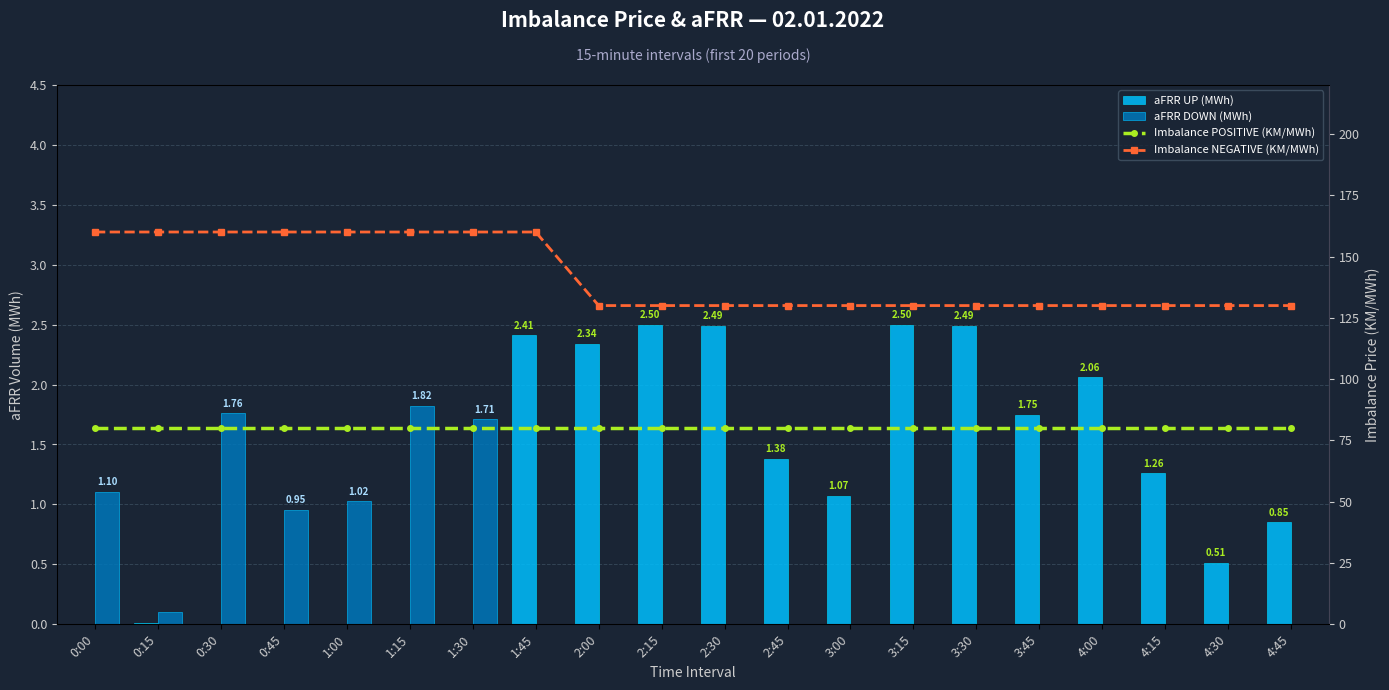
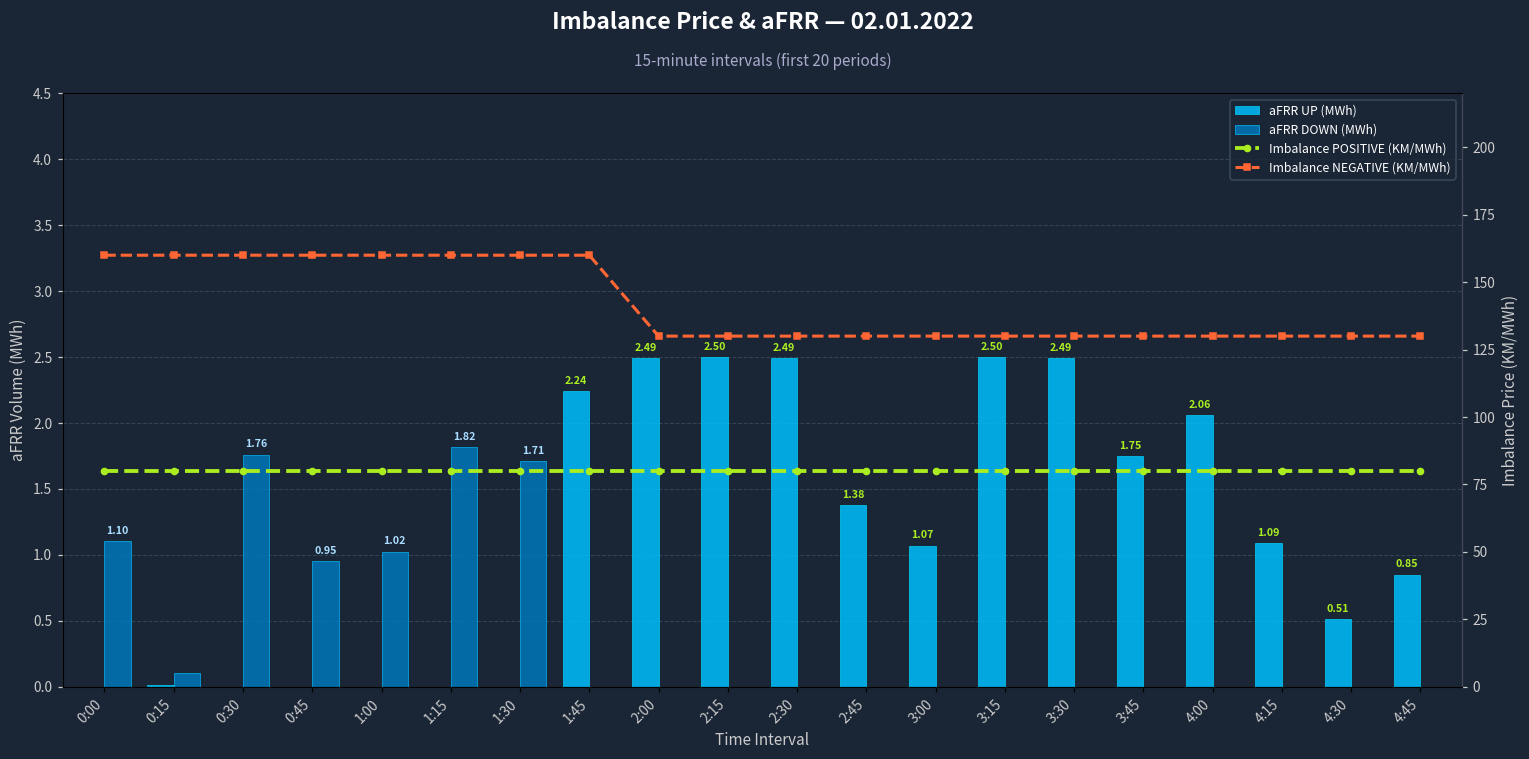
aFRR UP (MWh), 1:45: 2.41 -> 2.24
aFRR UP (MWh), 2:00: 2.34 -> 2.49
aFRR UP (MWh), 4:15: 1.26 -> 1.09
